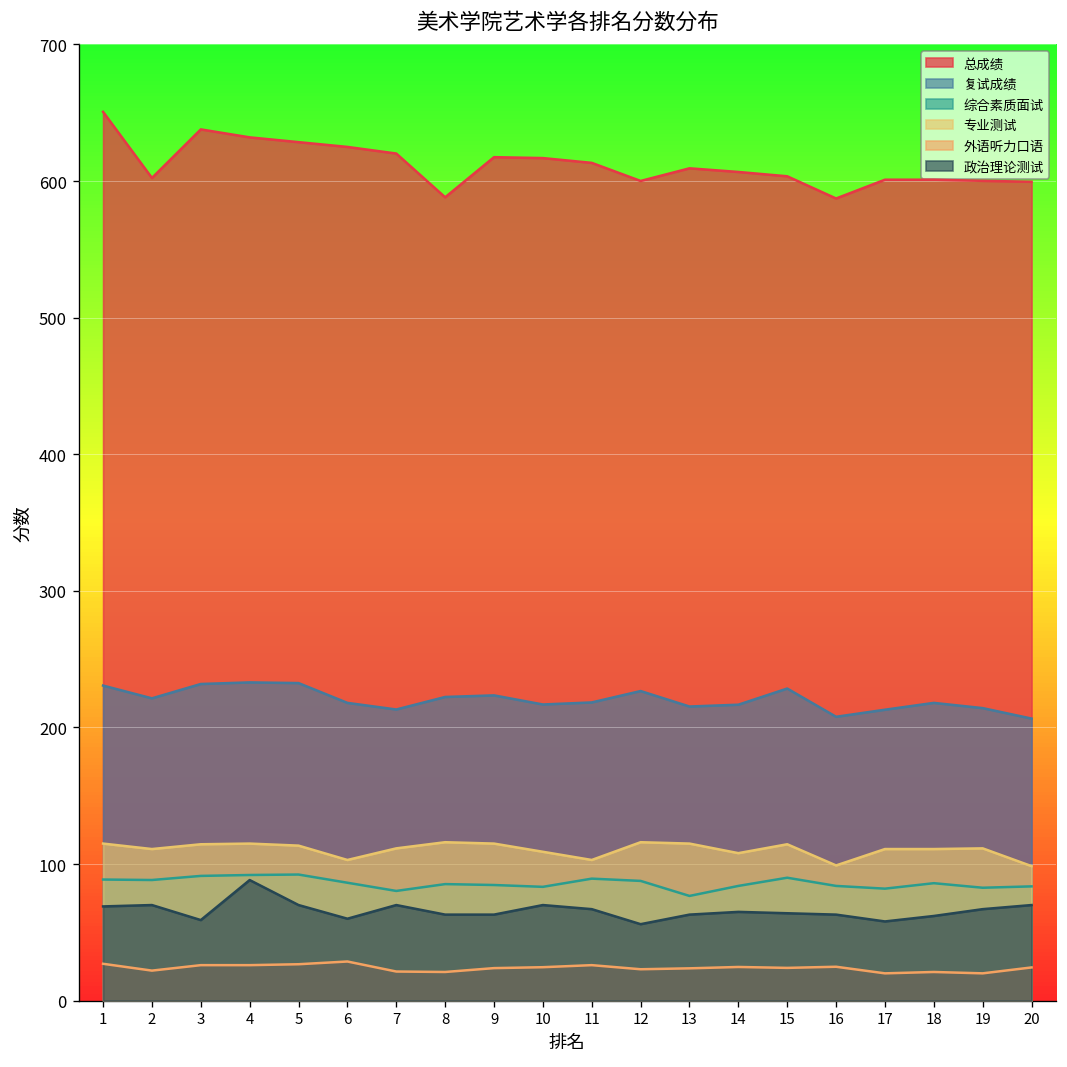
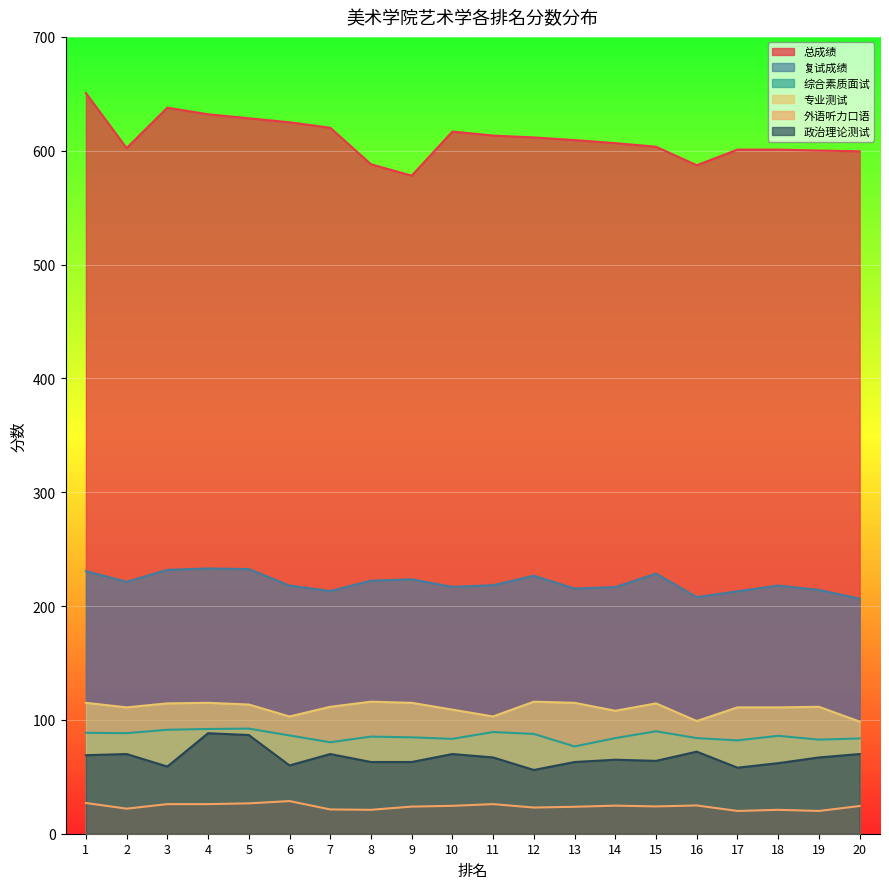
政治理论测试, 5: 70 -> 87
总成绩, 9: 618 -> 578
总成绩, 12: 600 -> 612
政治理论测试, 16: 63 -> 72
